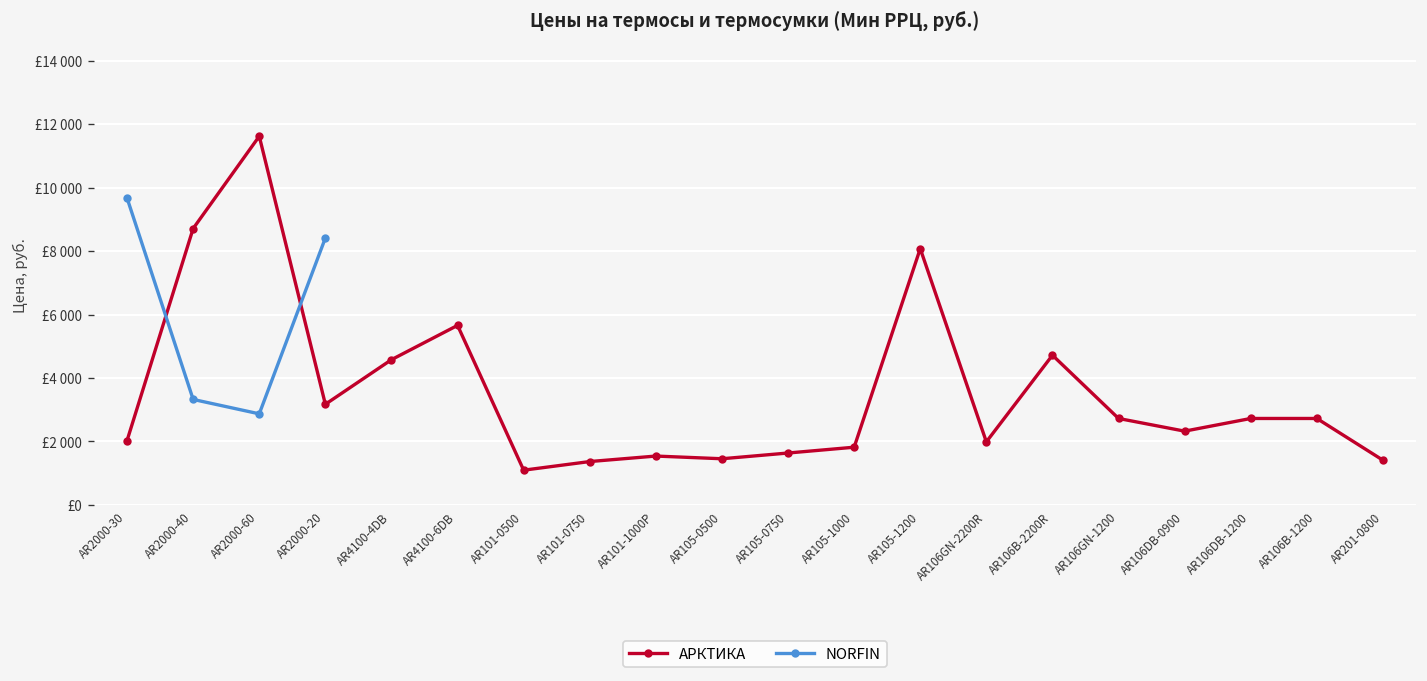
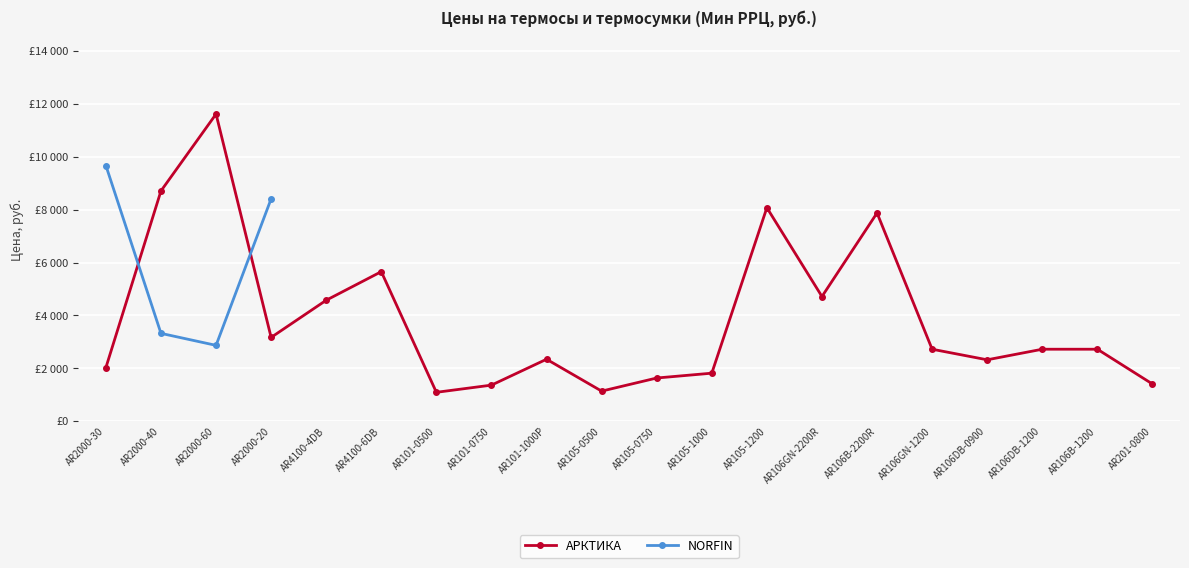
АРКТИКА, AR101-1000P: £1500 -> £2300
АРКТИКА, AR105-0500: £1500 -> £1100
АРКТИКА, AR106GN-2200R: £2000 -> £4700
АРКТИКА, AR106B-2200R: £4700 -> £7900
